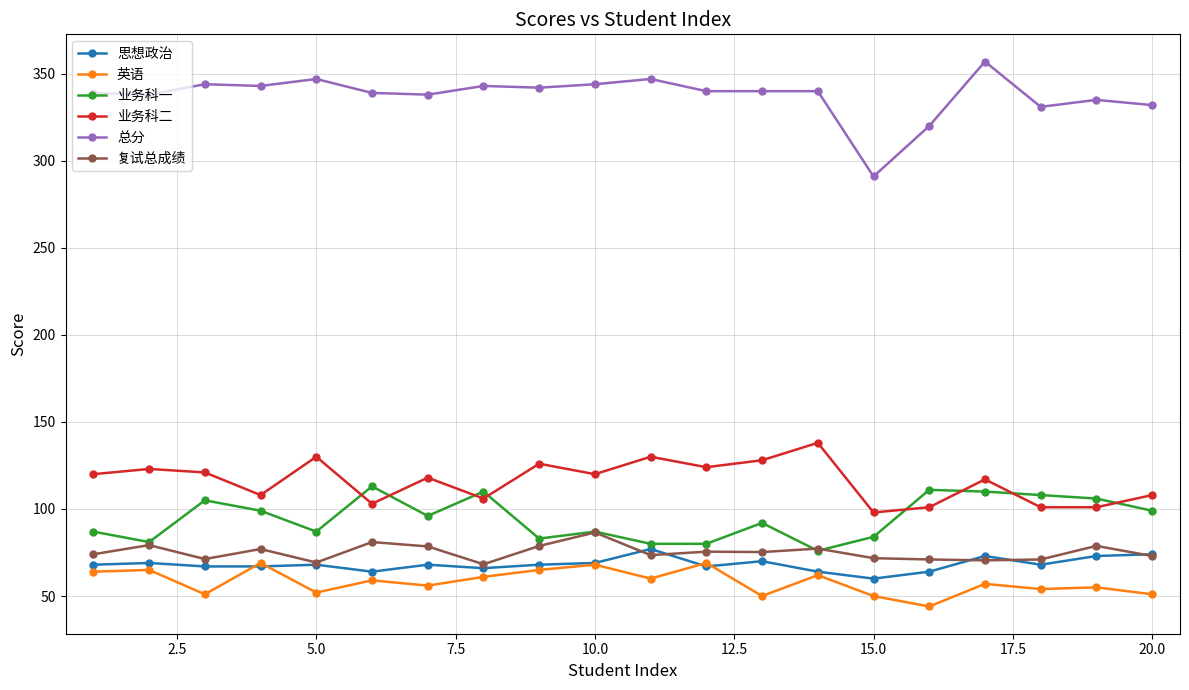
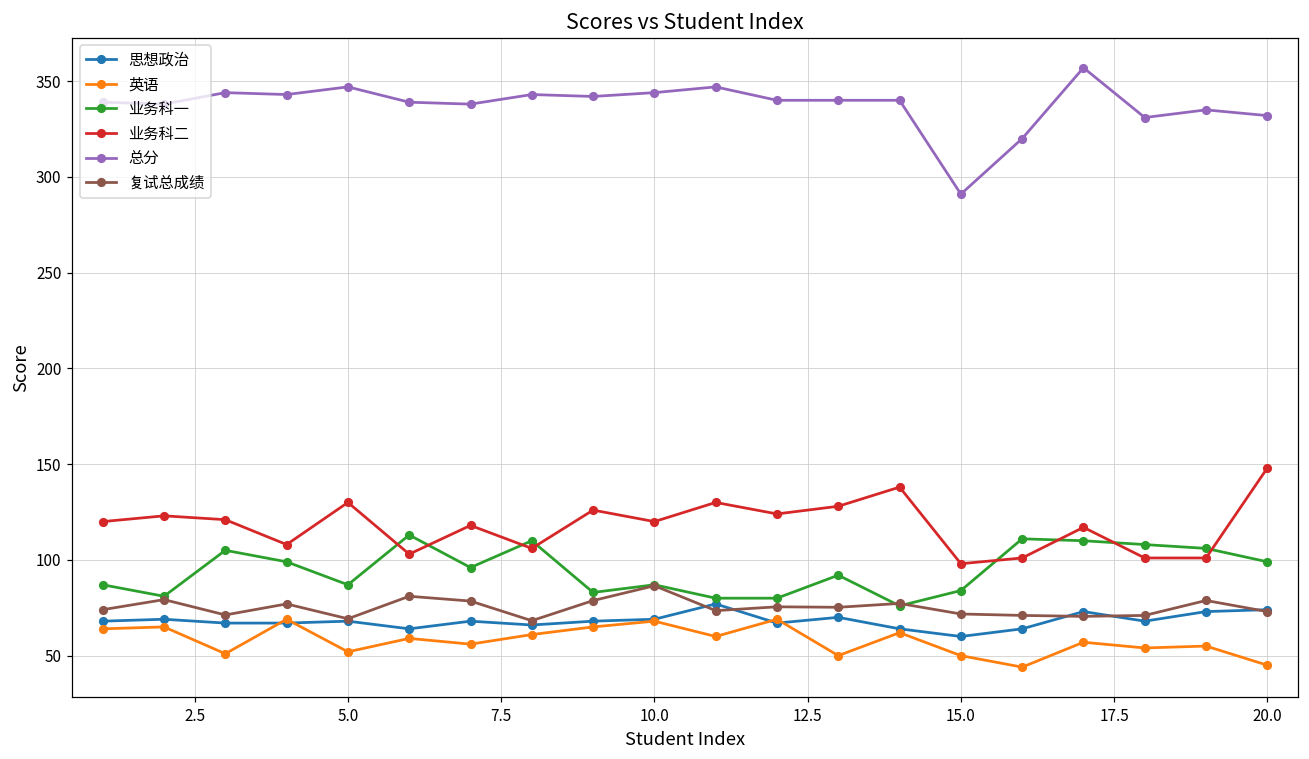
英语, 20.0: 51 -> 45
业务科二, 20.0: 108 -> 148
